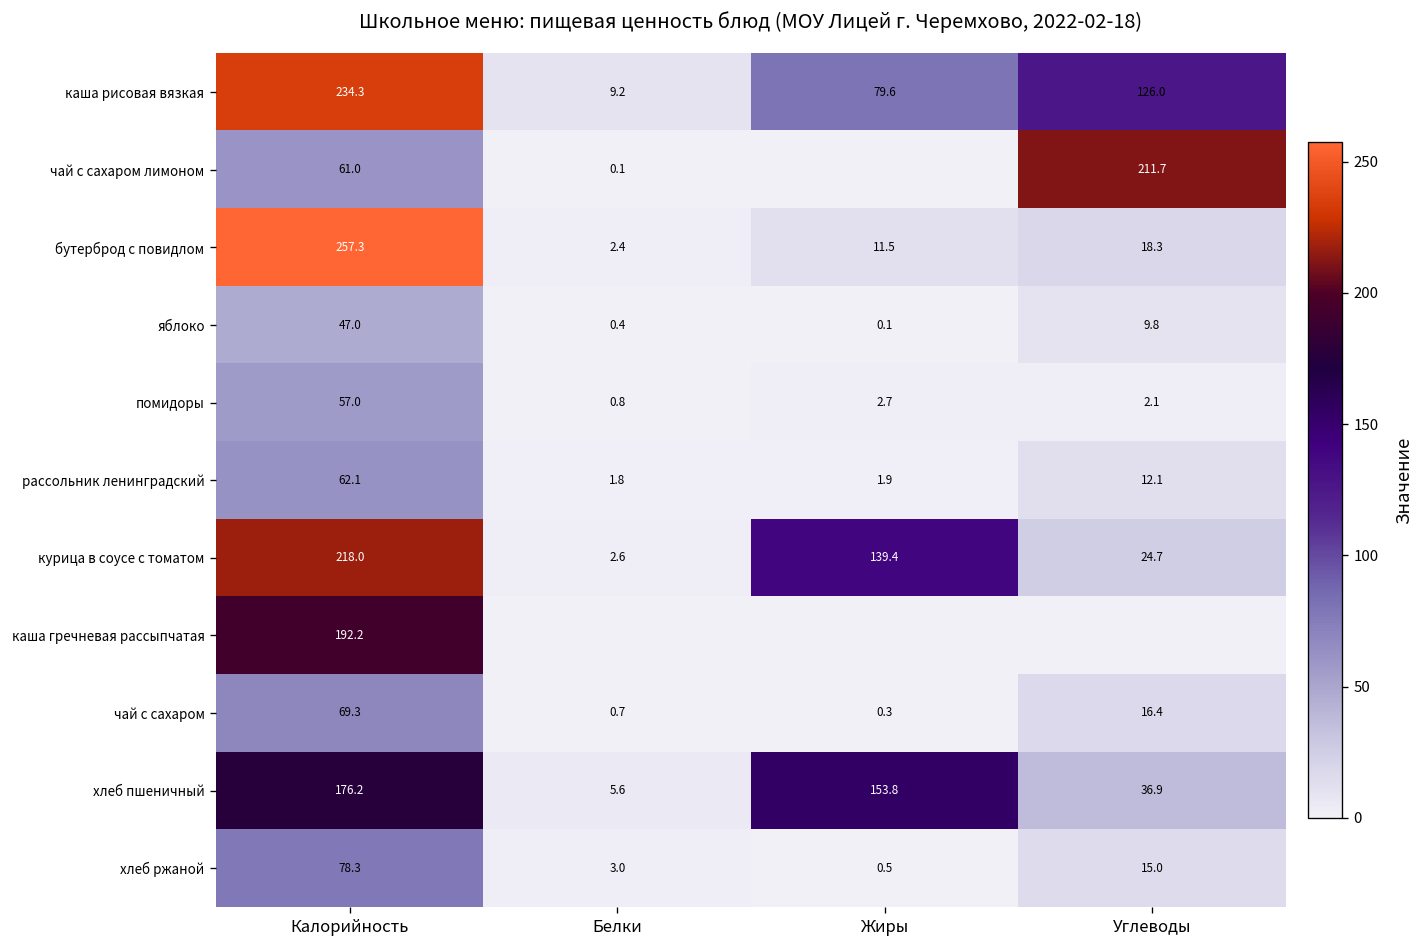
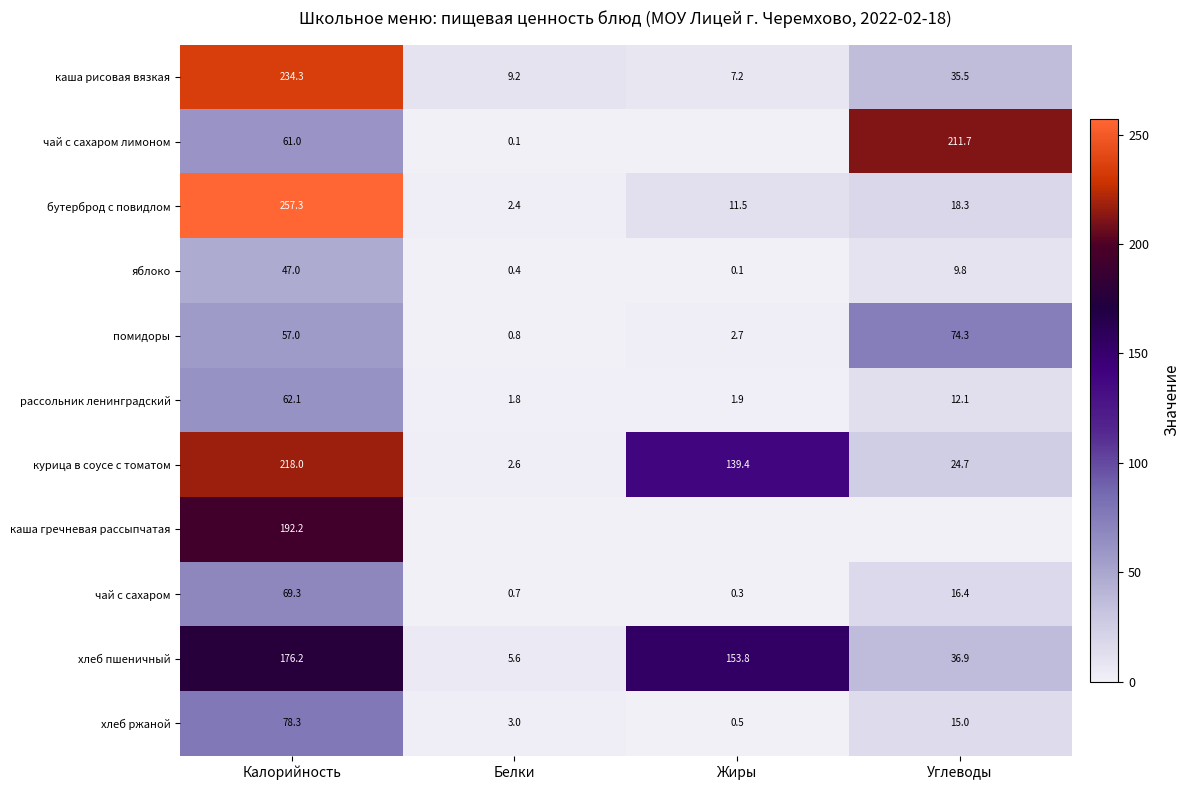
каша рисовая вязкая, Жиры: 79.6 -> 7.2
каша рисовая вязкая, Углеводы: 126.0 -> 35.5
помидоры, Углеводы: 2.1 -> 74.3
